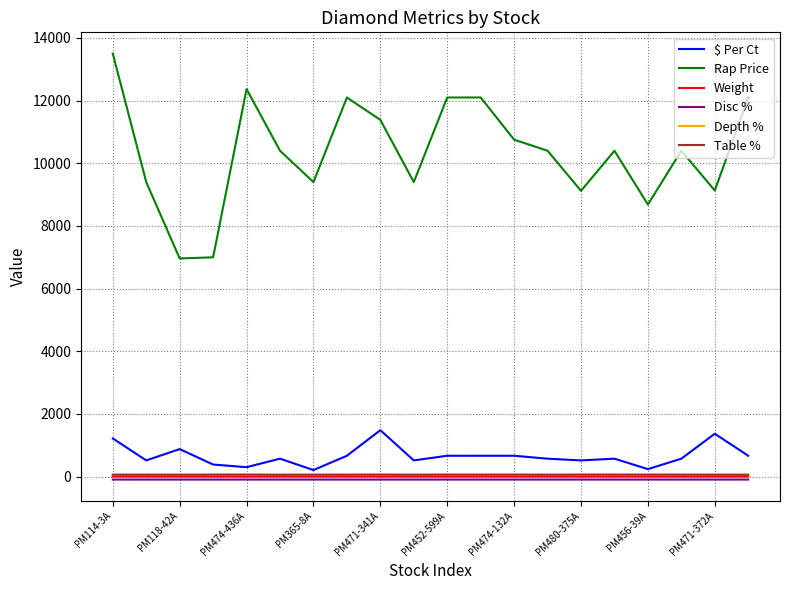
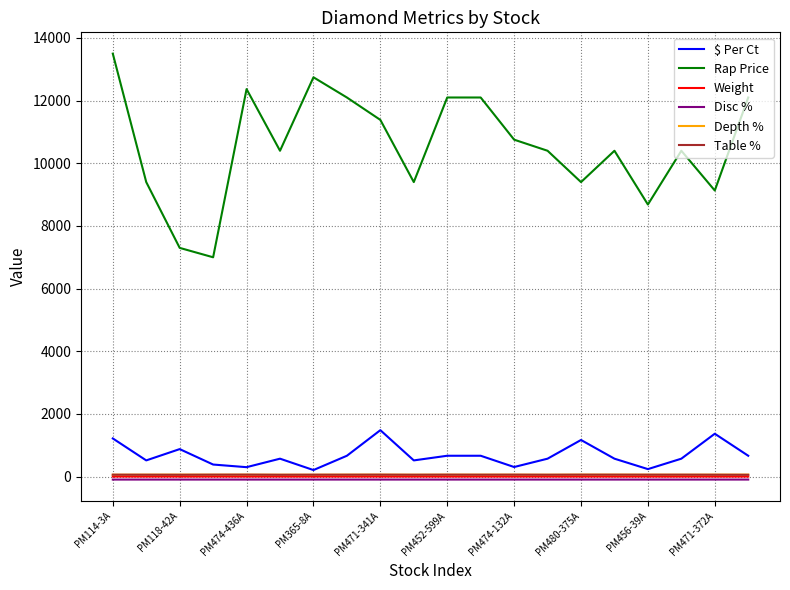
Rap Price, PM118-42A: 7000 -> 7300
Rap Price, PM365-8A: 9400 -> 12700
$ Per Ct, PM474-132A: 700 -> 300
$ Per Ct, PM480-375A: 500 -> 1200
Rap Price, PM480-375A: 9100 -> 9400
